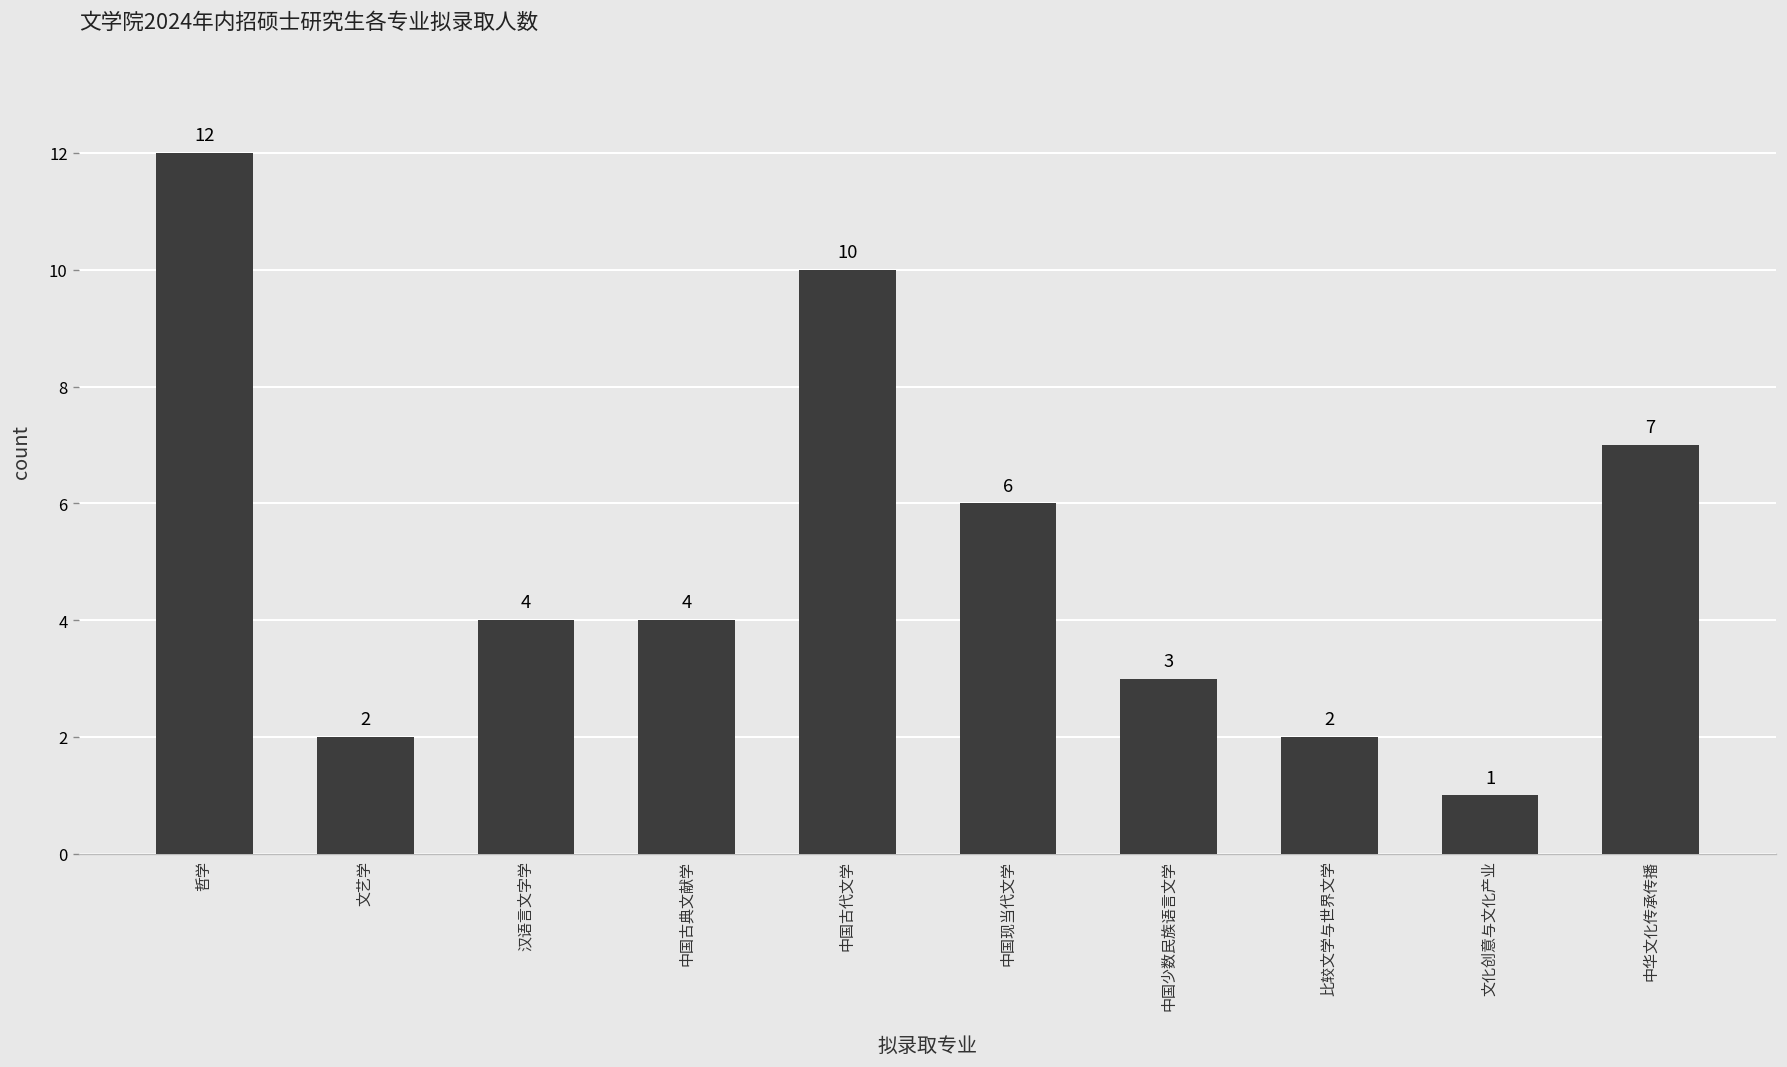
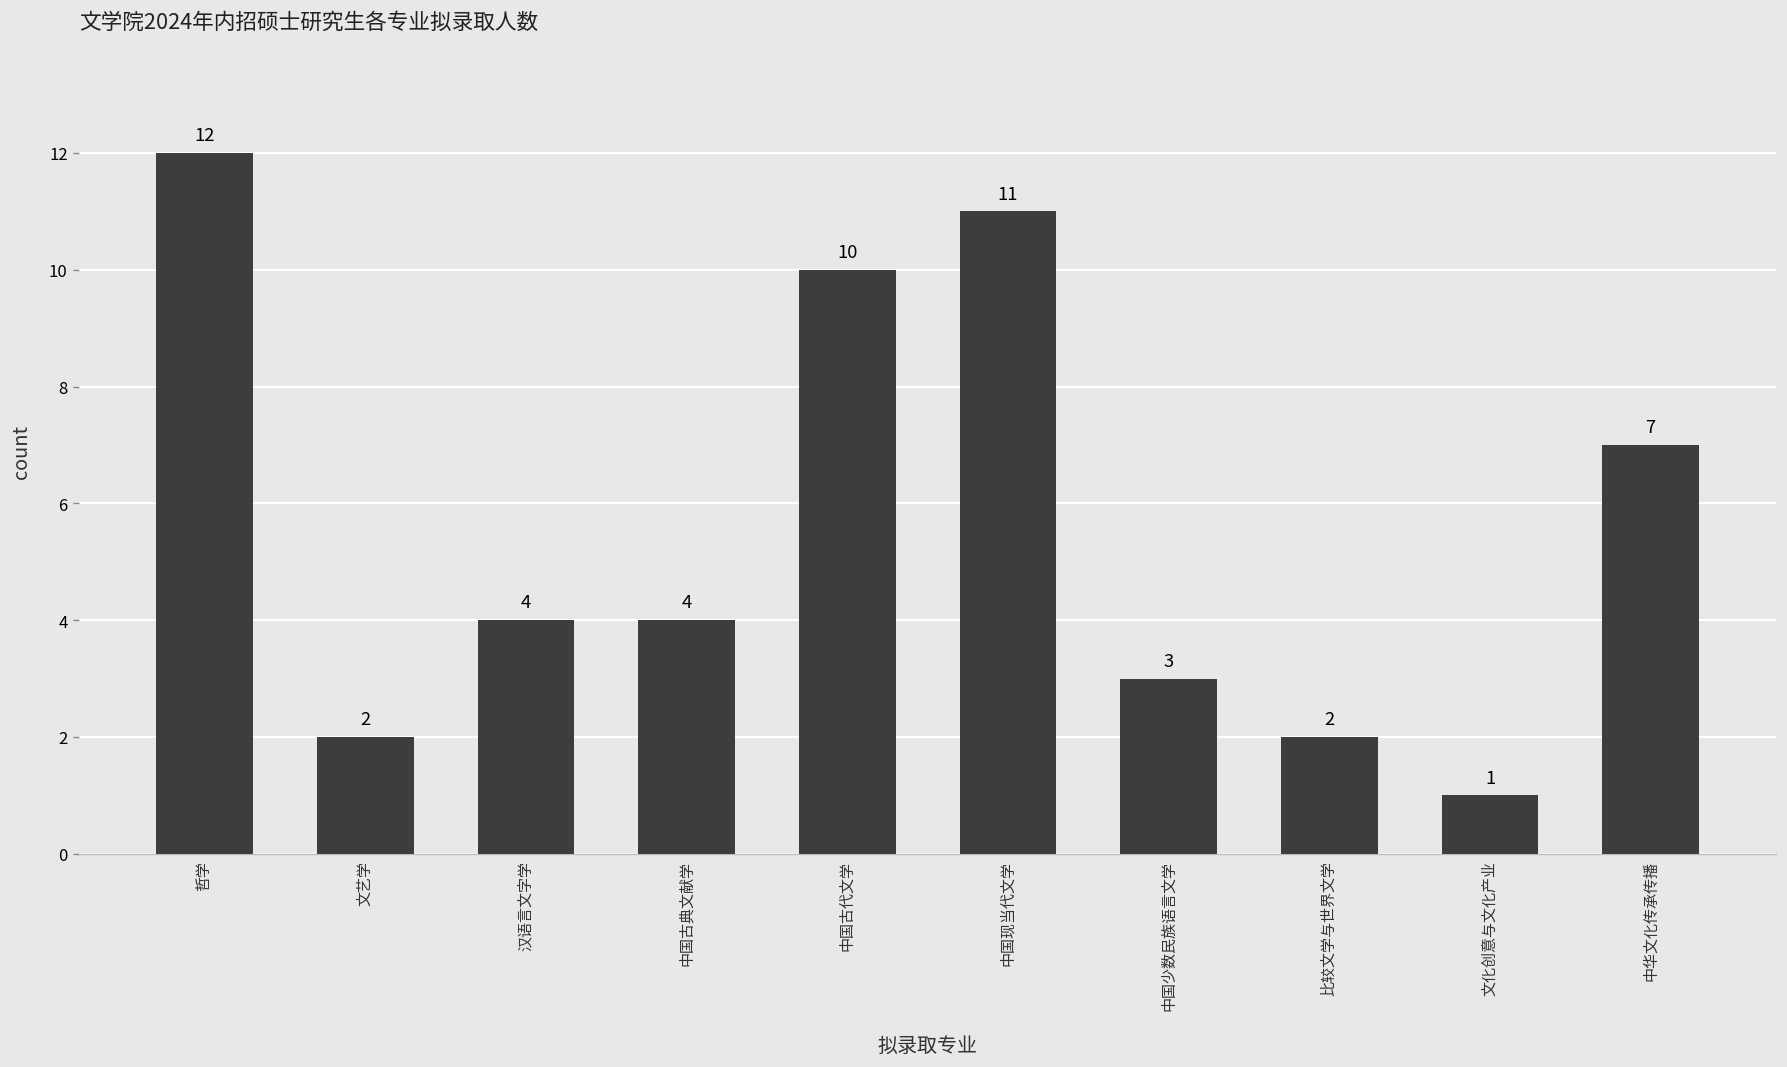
中国现当代文学: 6 -> 11
